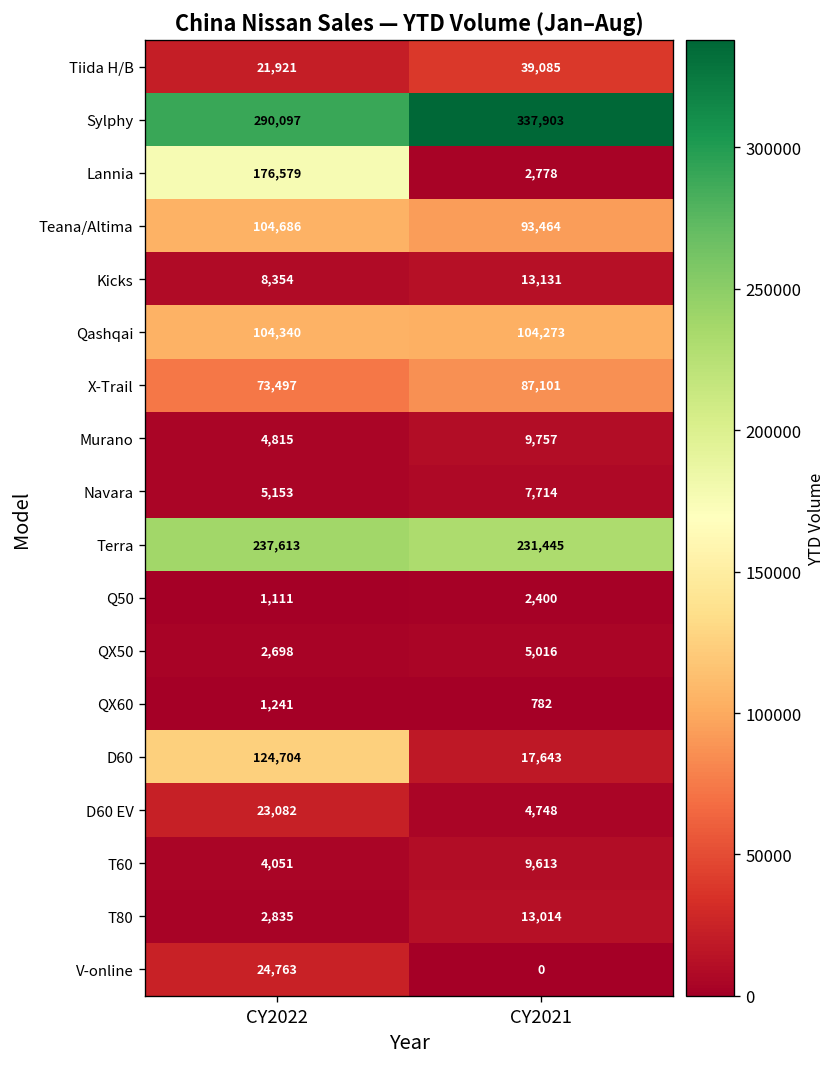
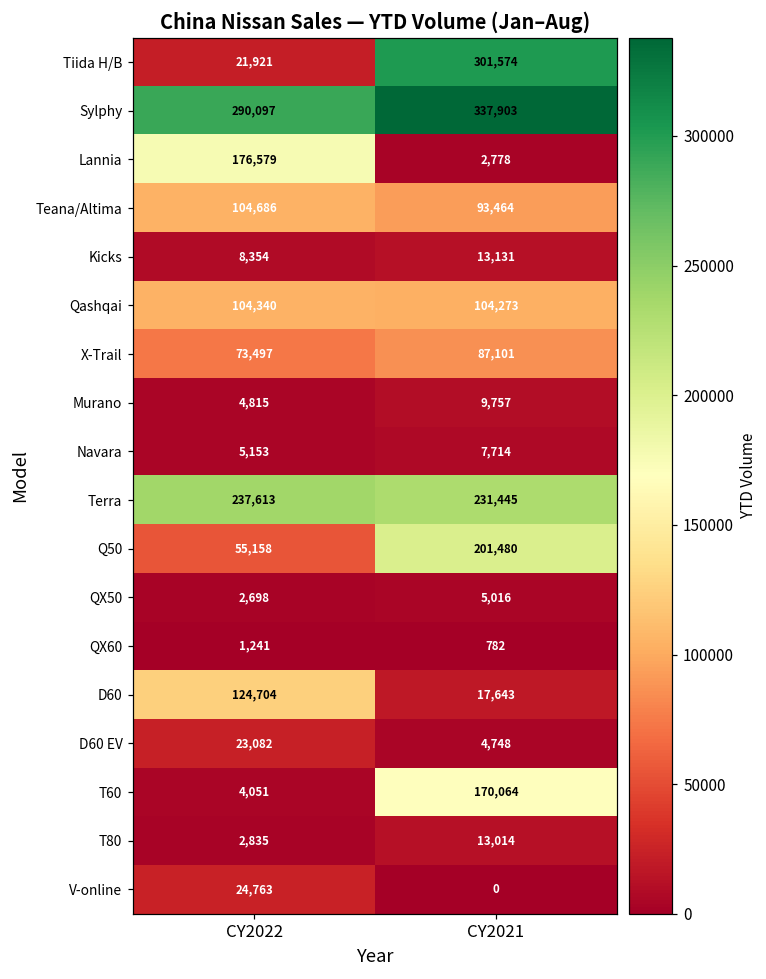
Tiida H/B, CY2021: 39,085 -> 301,574
Q50, CY2022: 1,111 -> 55,158
Q50, CY2021: 2,400 -> 201,480
T60, CY2021: 9,613 -> 170,064
